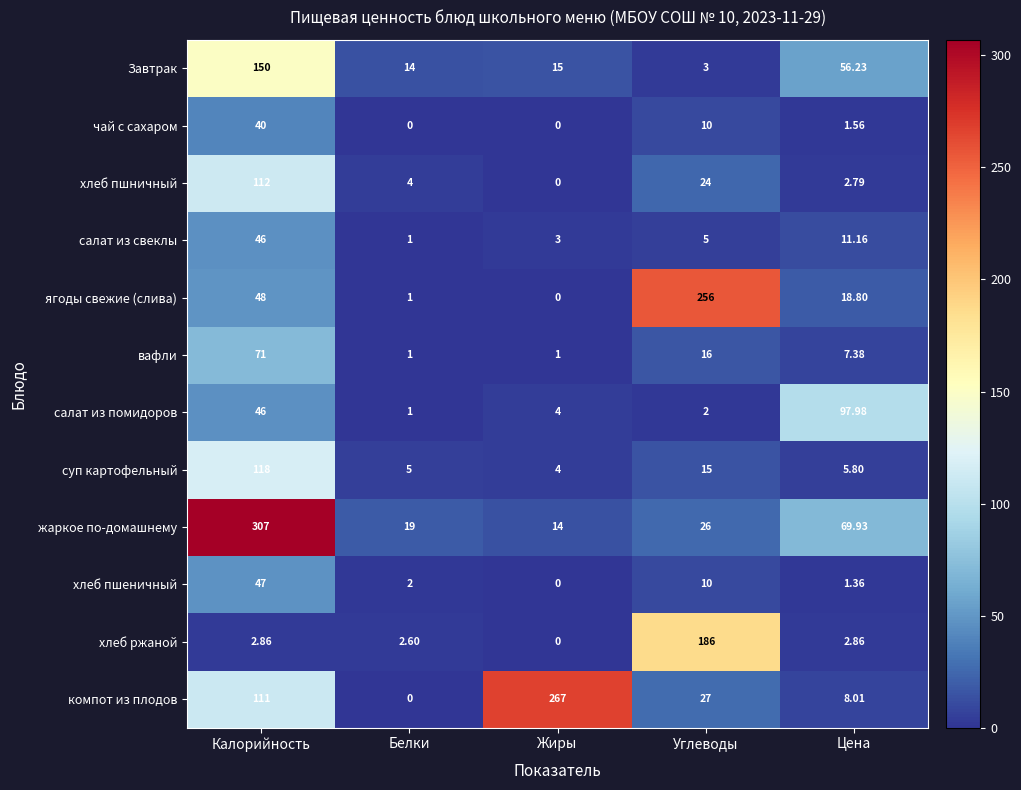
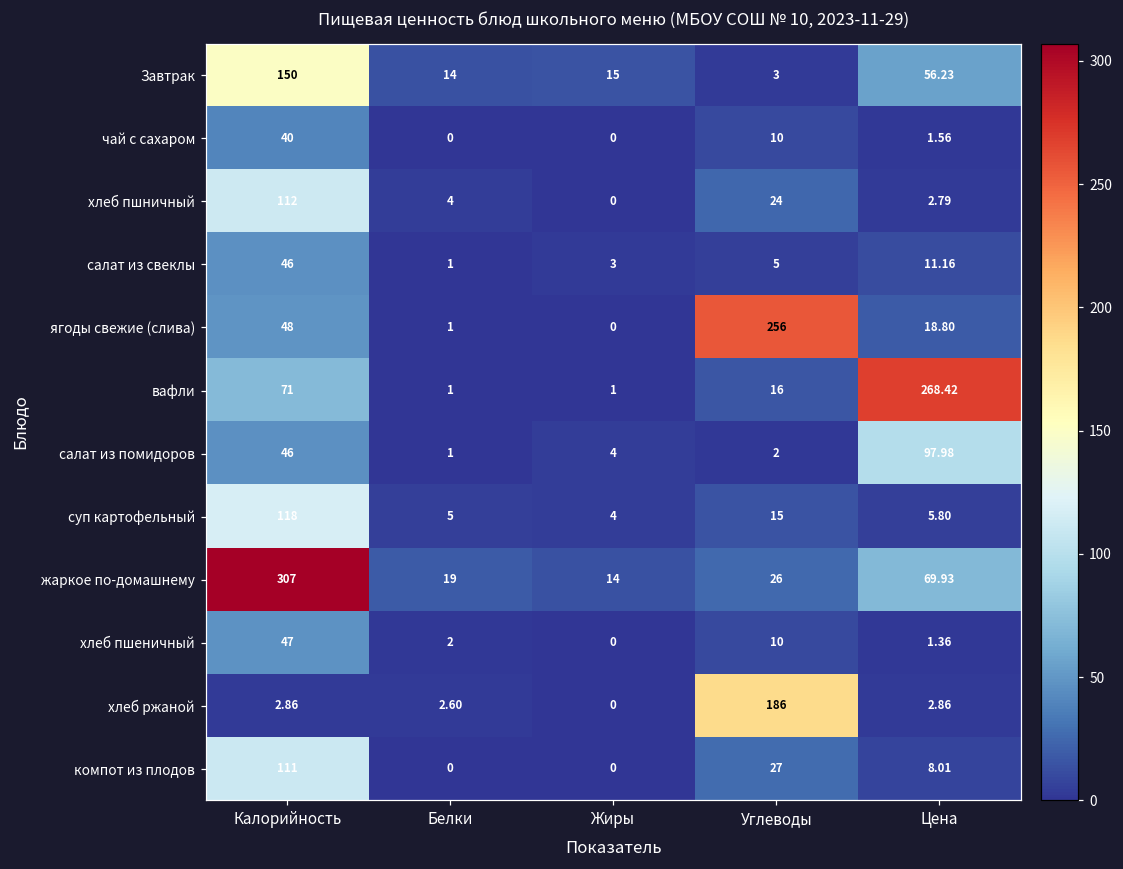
вафли, Цена: 7.38 -> 268.42
компот из плодов, Жиры: 267 -> 0
